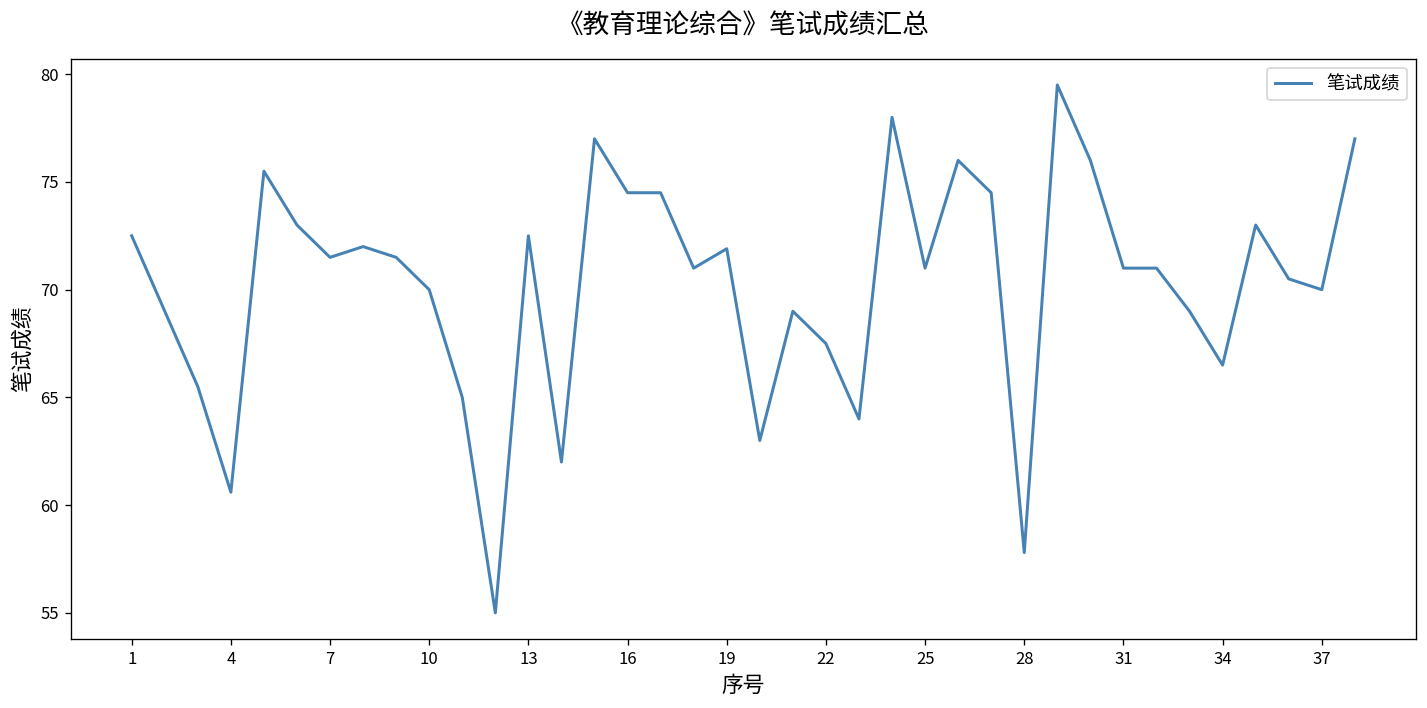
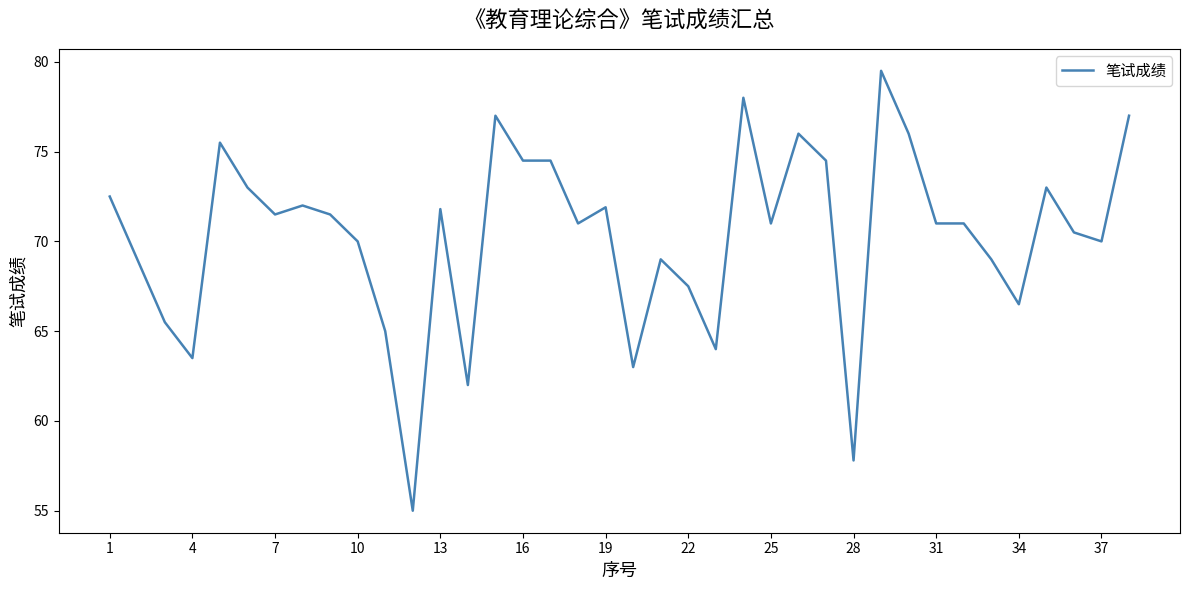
4: 60.6 -> 63.5
13: 72.5 -> 71.8
